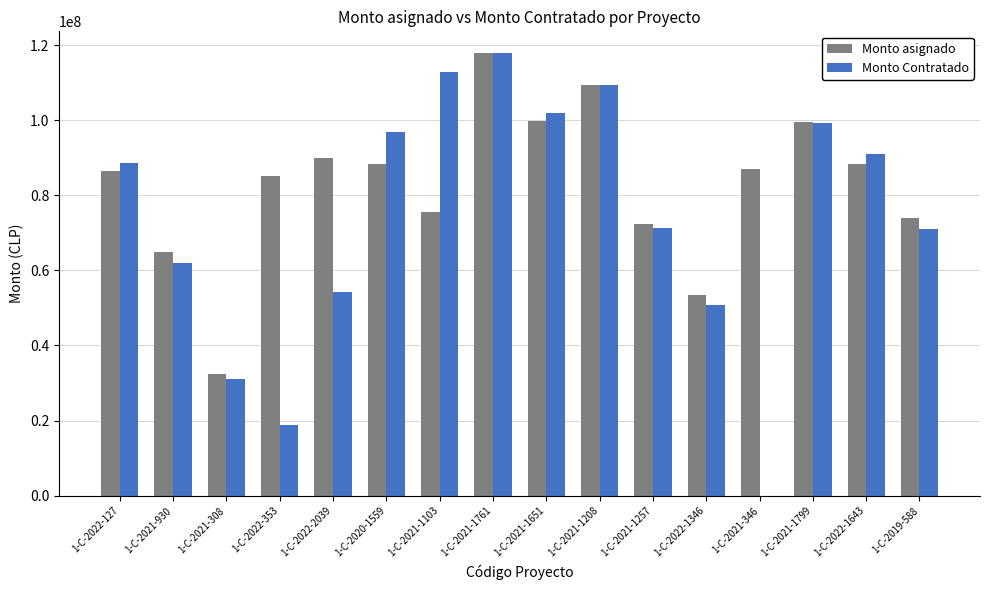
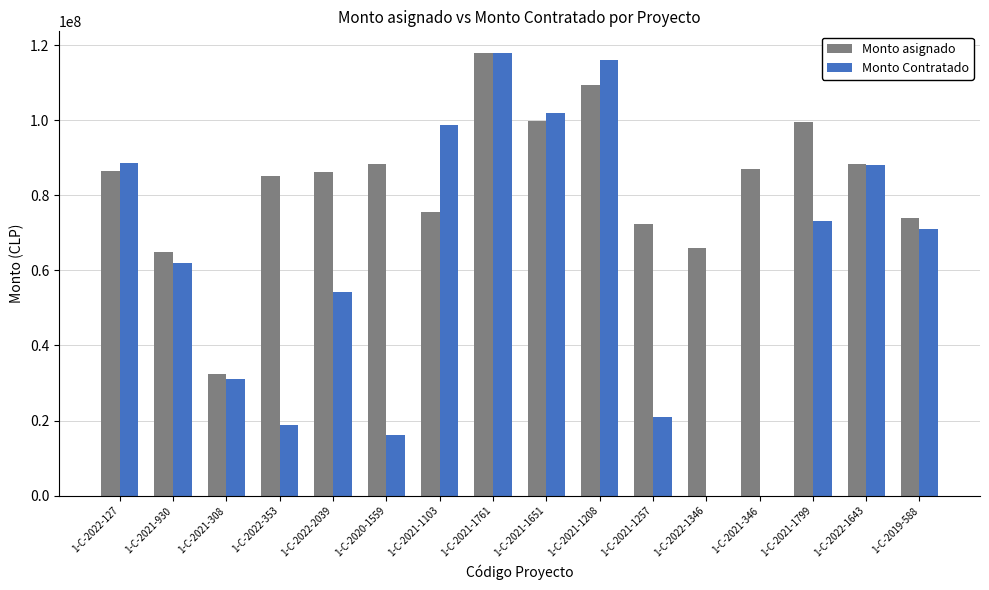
Monto asignado, 1-C-2022-2039: 90000000 -> 86000000
Monto Contratado, 1-C-2020-1559: 97000000 -> 16000000
Monto Contratado, 1-C-2021-1103: 113000000 -> 99000000
Monto Contratado, 1-C-2021-1208: 109000000 -> 116000000
Monto Contratado, 1-C-2021-1257: 71000000 -> 21000000
Monto asignado, 1-C-2022-1346: 53000000 -> 66000000
Monto Contratado, 1-C-2022-1346: 51000000 -> 0
Monto Contratado, 1-C-2021-1799: 99000000 -> 73000000
Monto Contratado, 1-C-2022-1643: 91000000 -> 88000000
